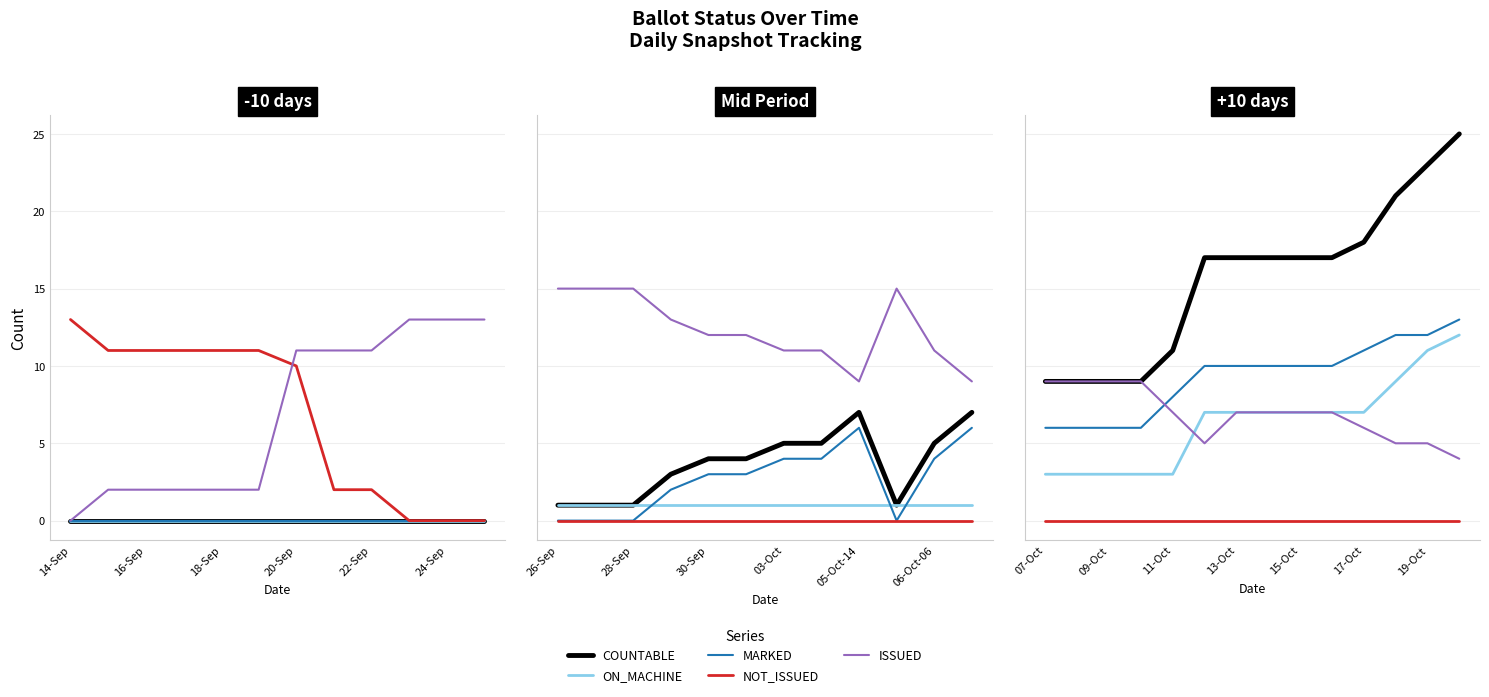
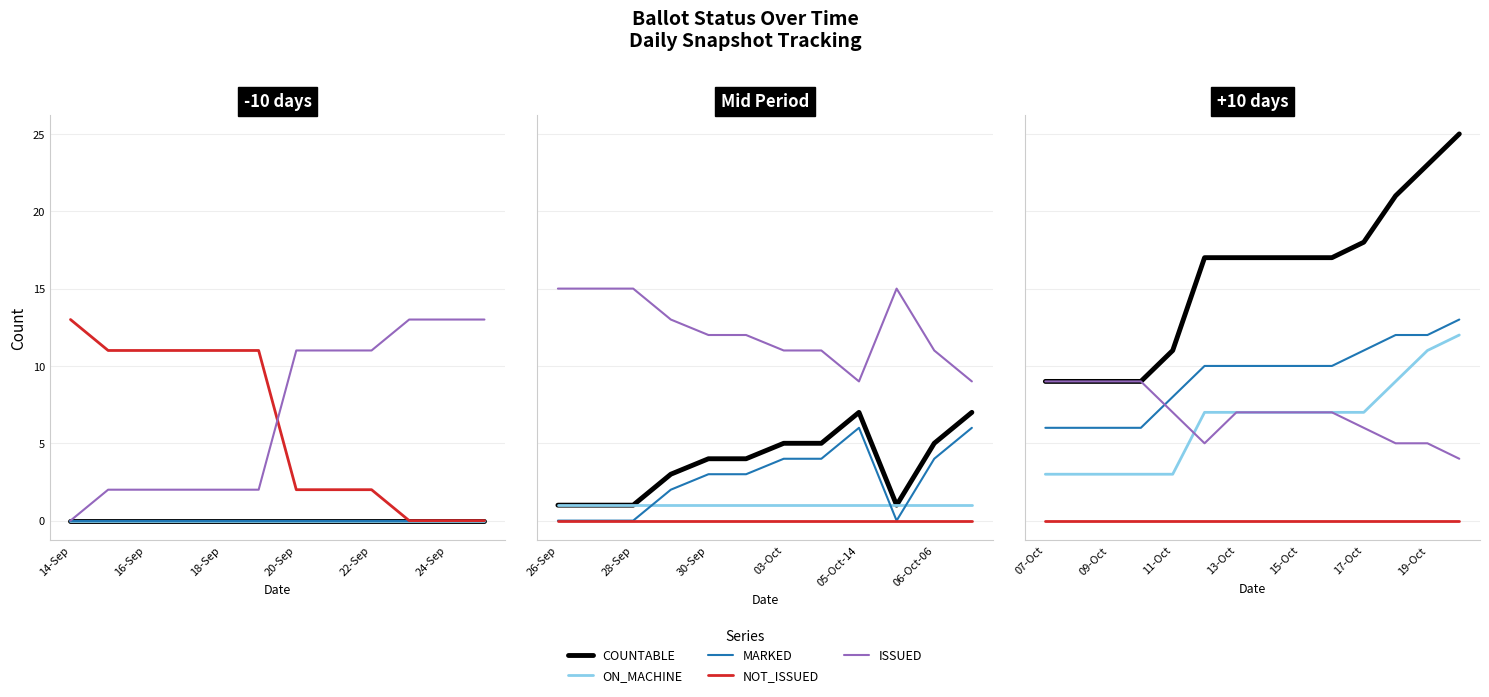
-10 days, NOT_ISSUED, 20-Sep: 10 -> 2
